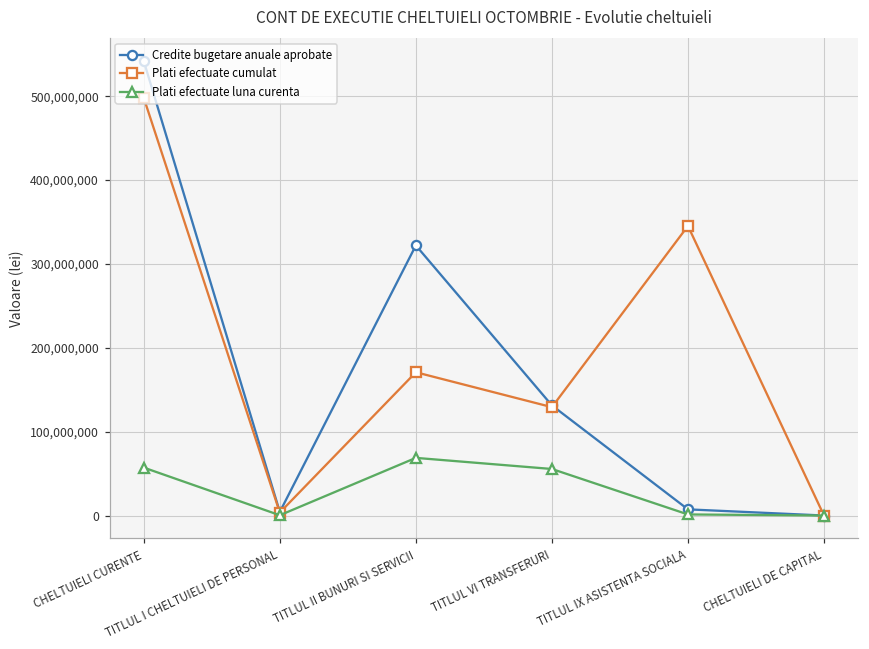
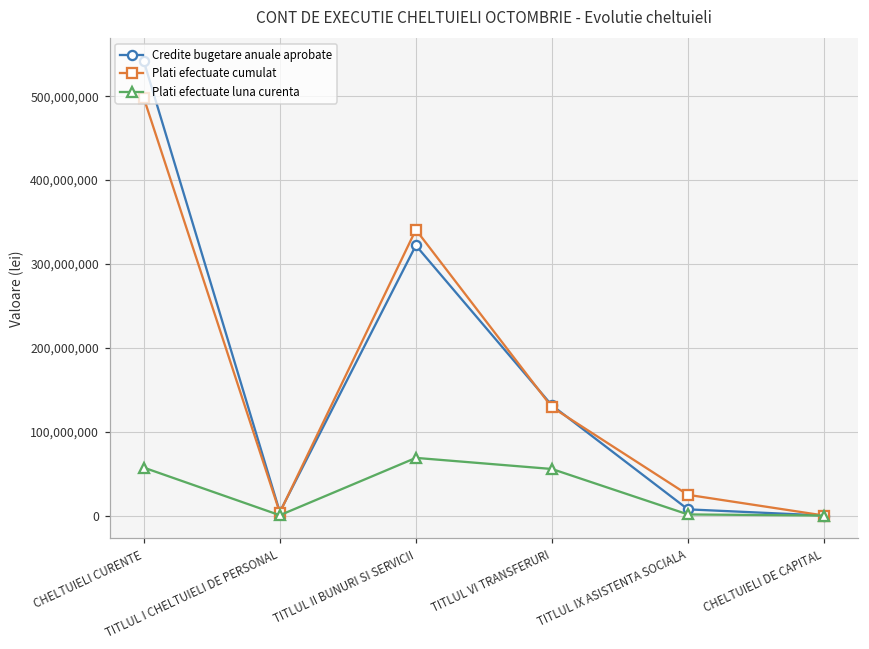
Plati efectuate cumulat, TITLUL II BUNURI SI SERVICII: 170,000,000 -> 340,000,000
Plati efectuate cumulat, TITLUL IX ASISTENTA SOCIALA: 350,000,000 -> 20,000,000
